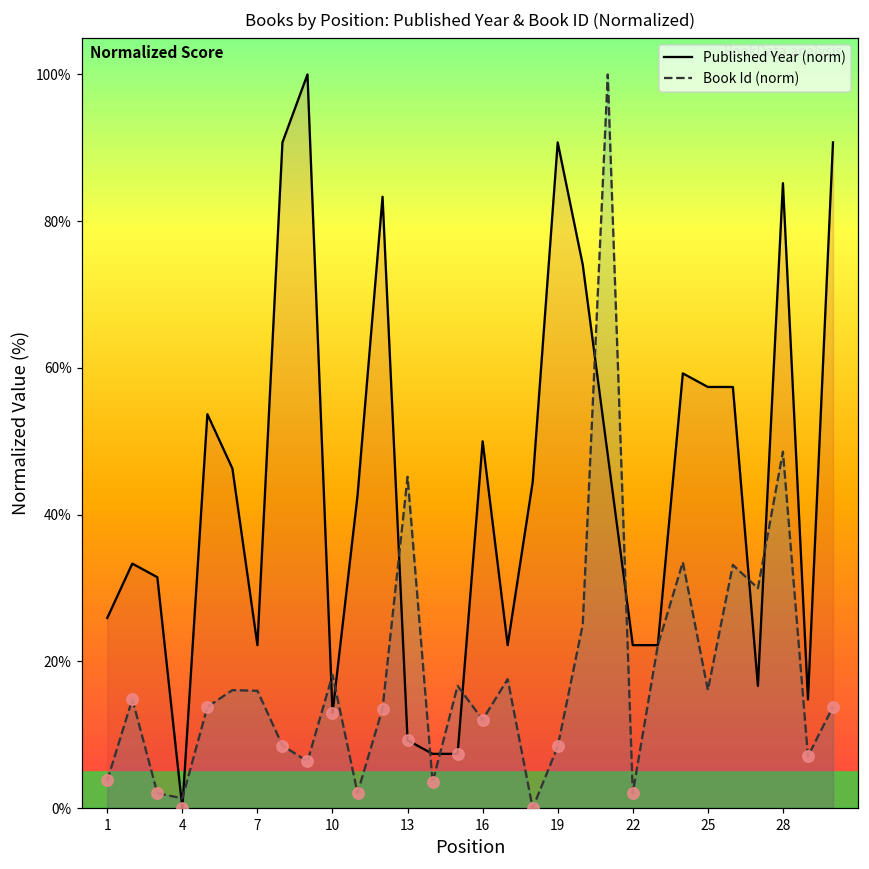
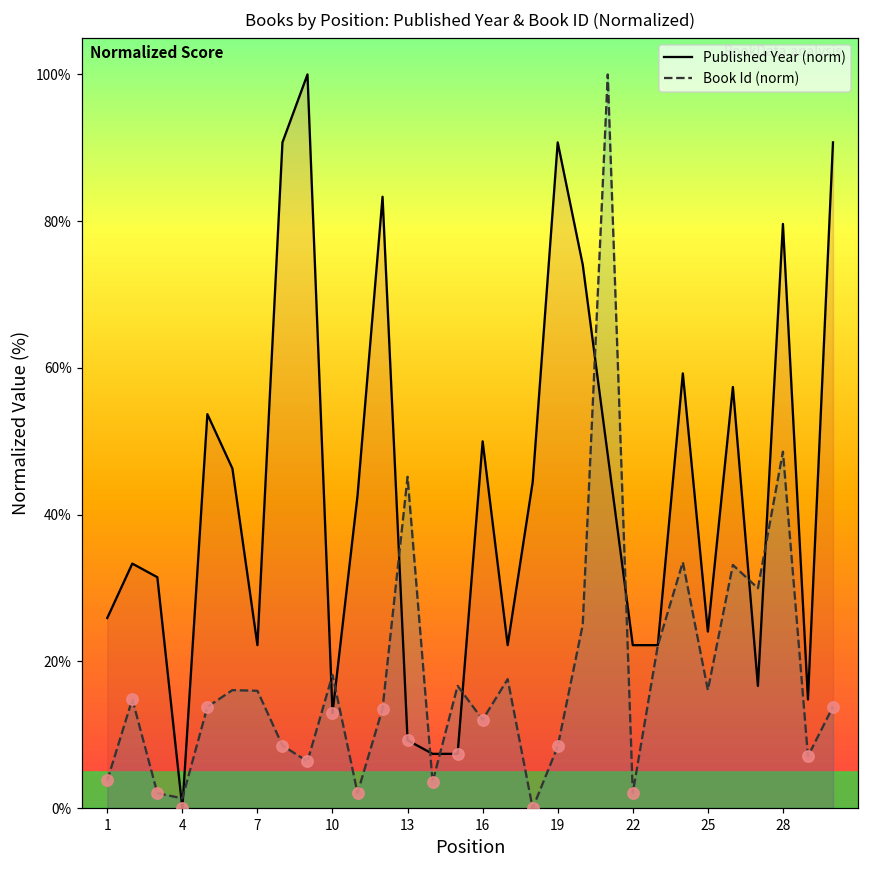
Published Year (norm), 25: 57% -> 24%
Published Year (norm), 28: 85% -> 80%
